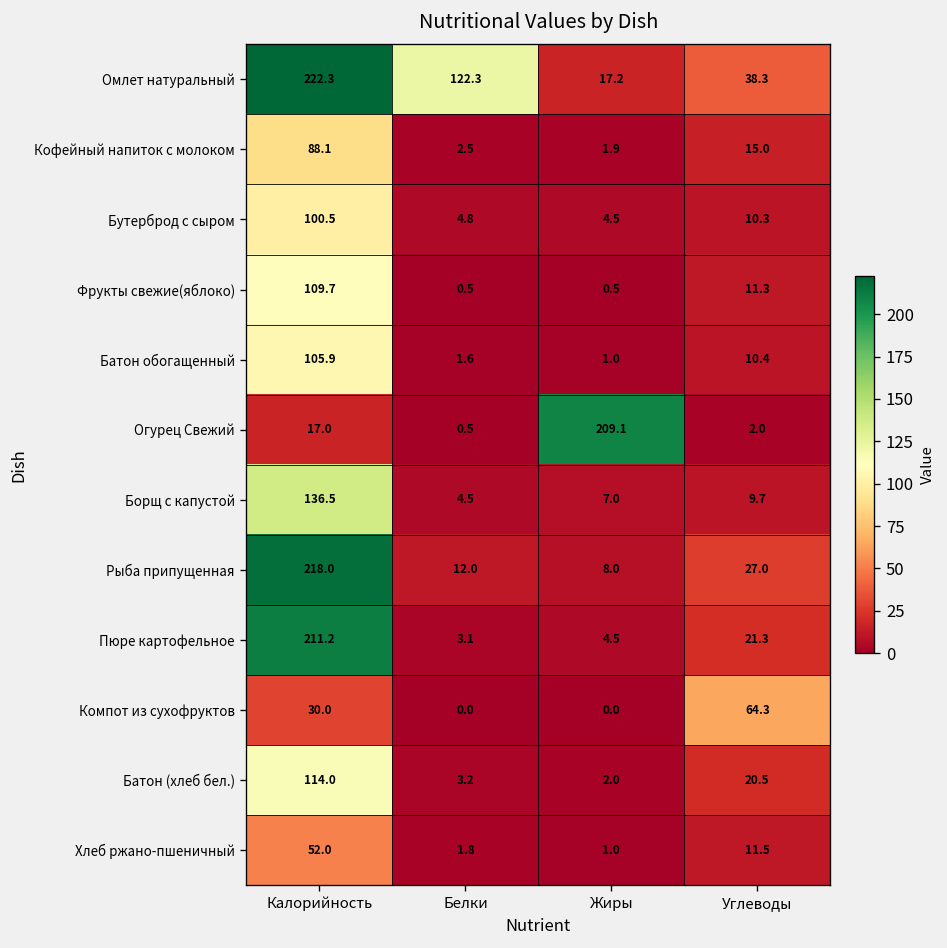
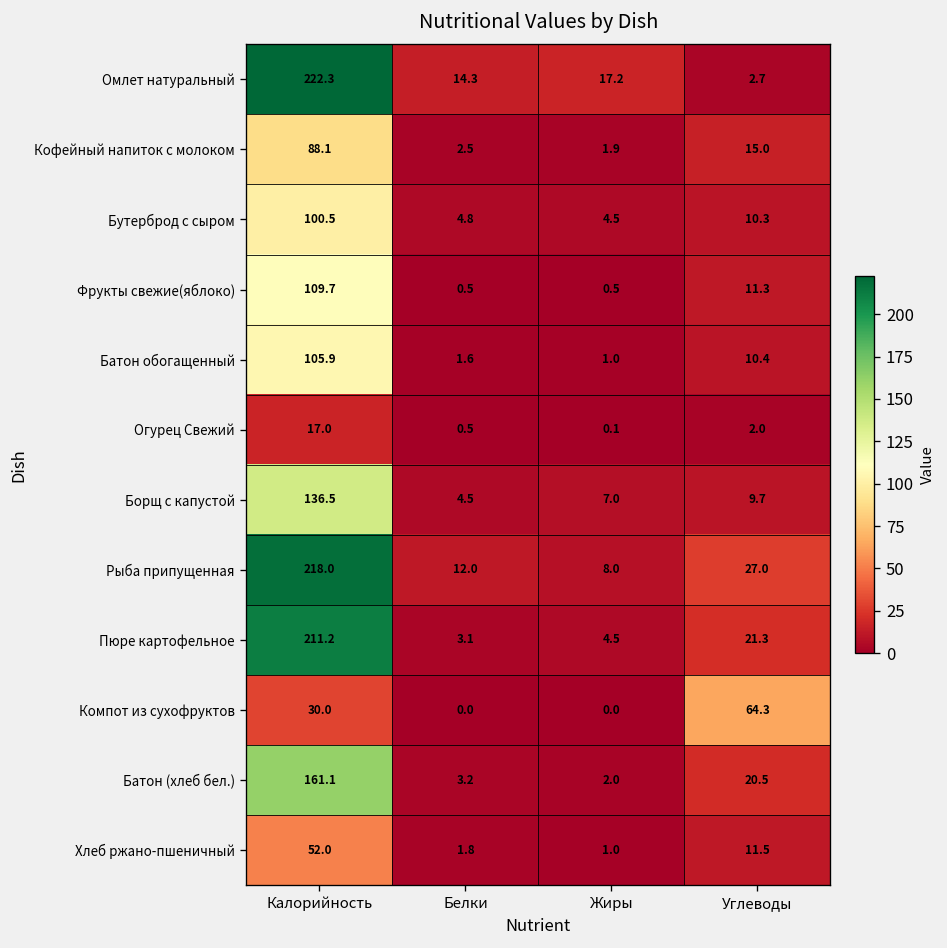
Омлет натуральный, Белки: 122.3 -> 14.3
Омлет натуральный, Углеводы: 38.3 -> 2.7
Огурец Свежий, Жиры: 209.1 -> 0.1
Батон (хлеб бел.), Калорийность: 114.0 -> 161.1
